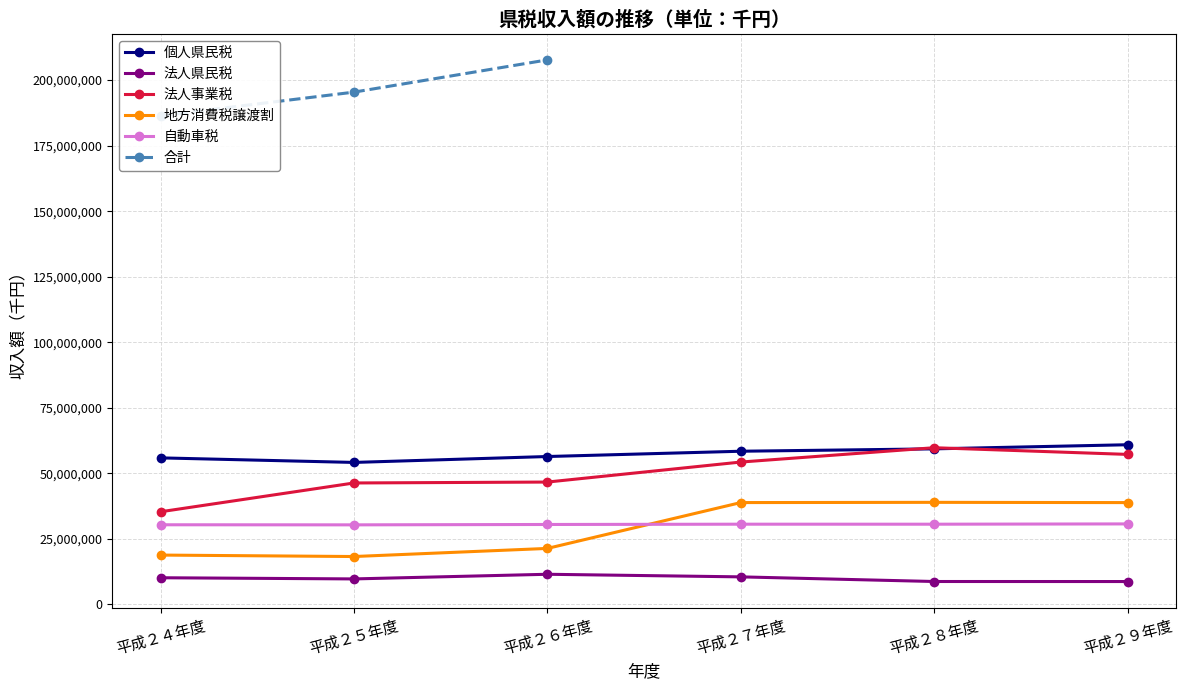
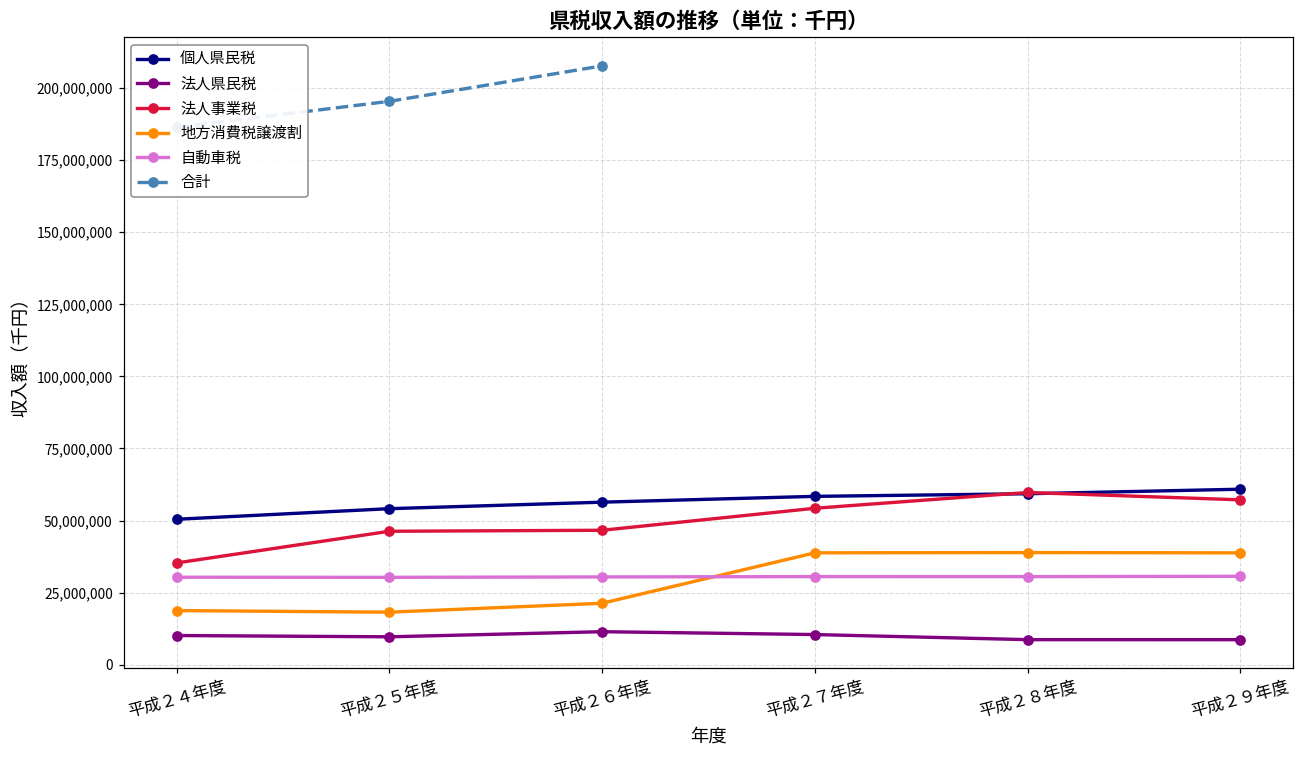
個人県民税, 平成２４年度: 56,000,000 -> 50,000,000
